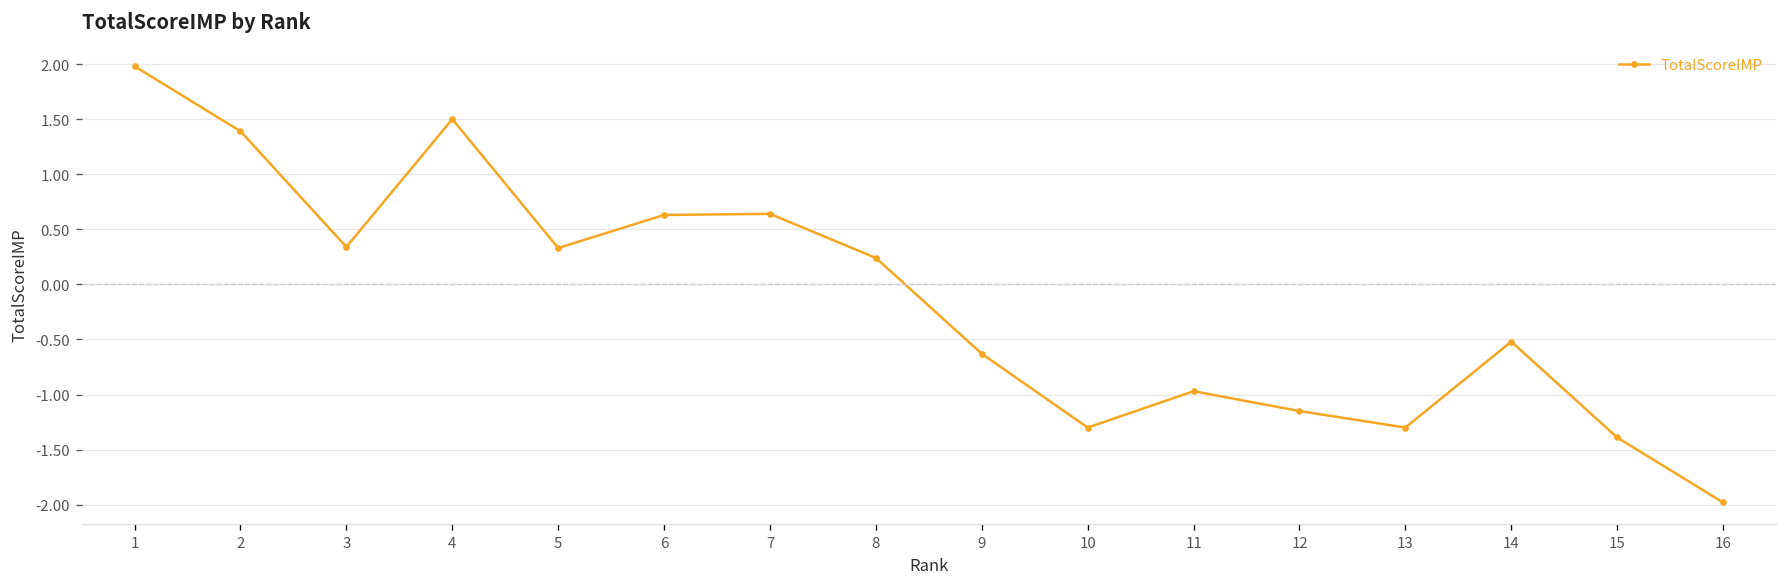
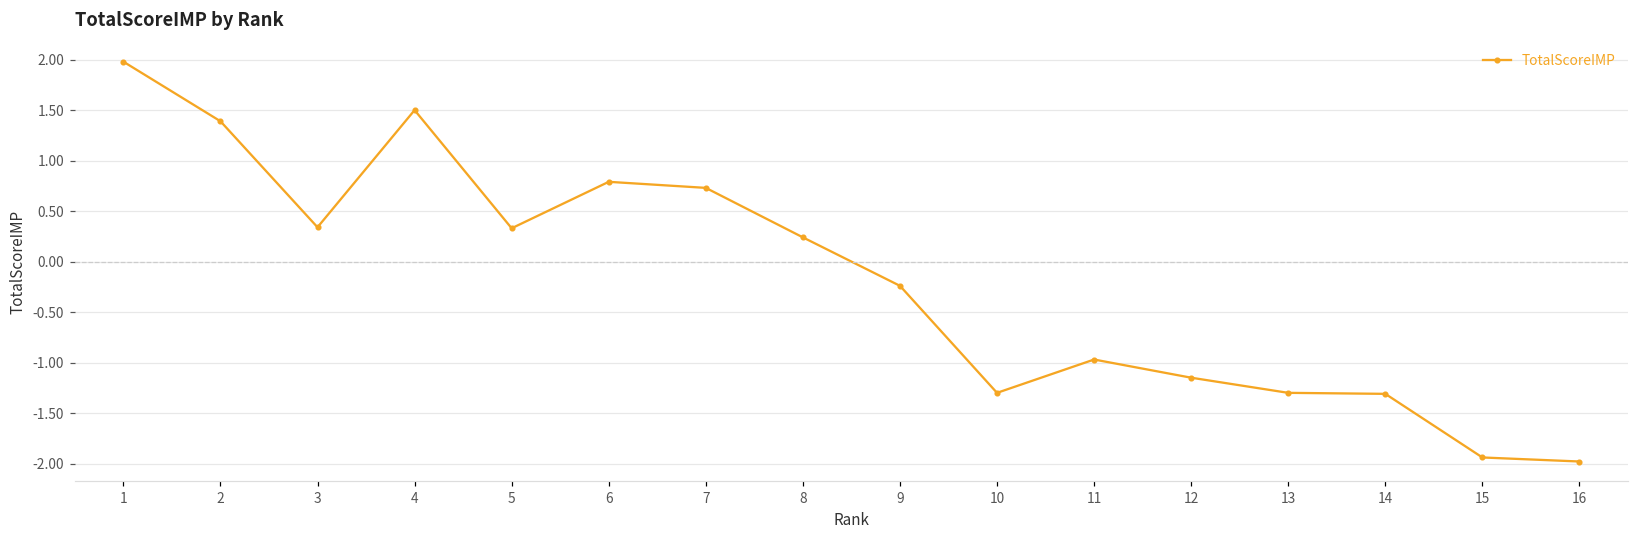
6: 0.6 -> 0.8
7: 0.6 -> 0.7
9: -0.6 -> -0.2
14: -0.5 -> -1.3
15: -1.4 -> -1.9
